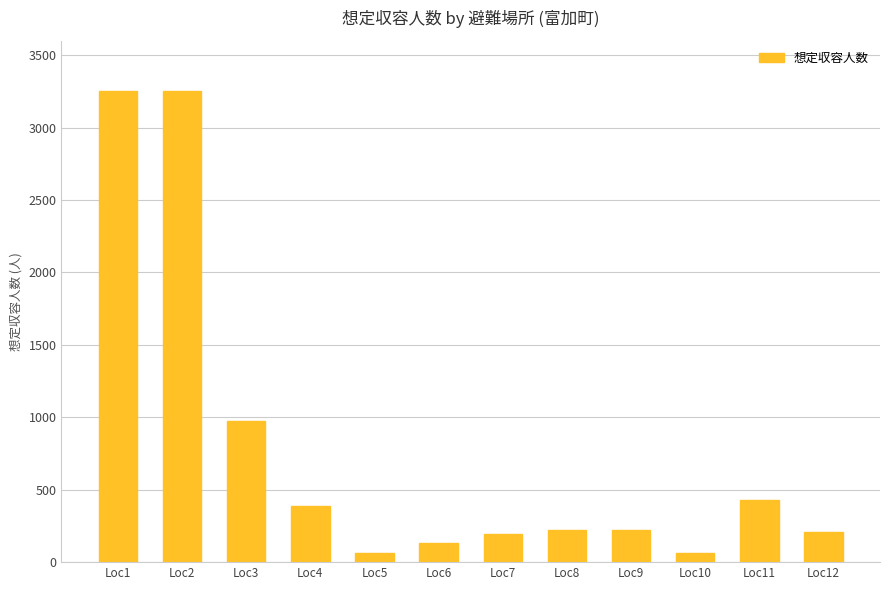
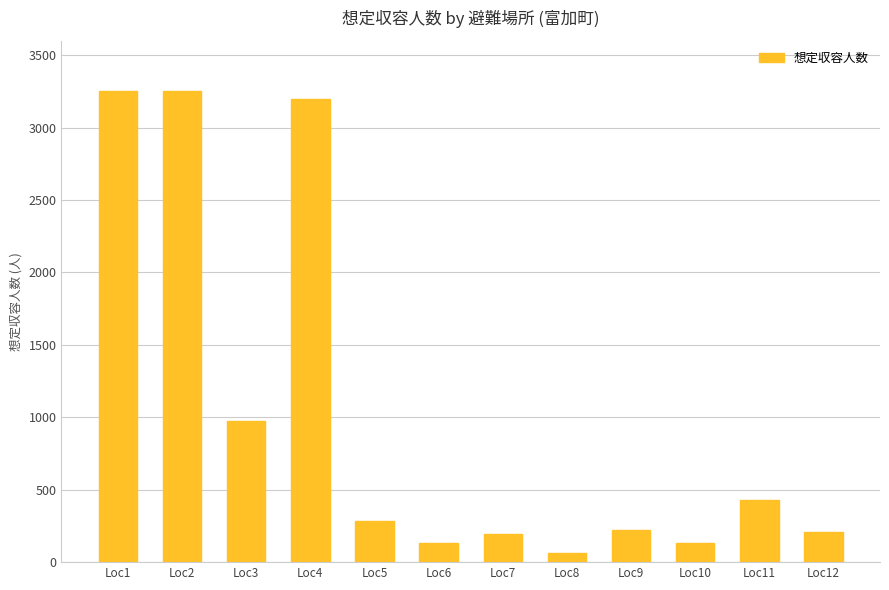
Loc4: 390 -> 3200
Loc5: 70 -> 280
Loc8: 220 -> 70
Loc10: 60 -> 130
